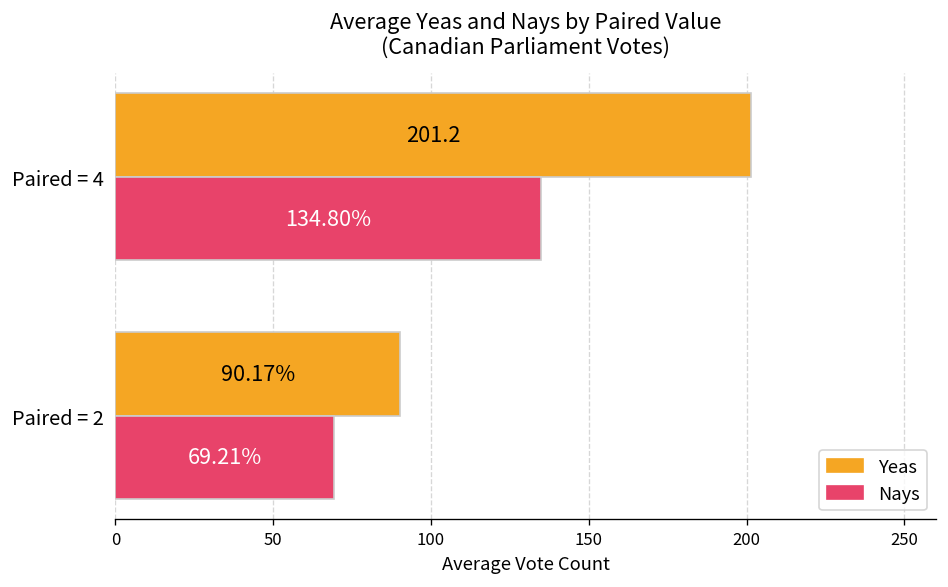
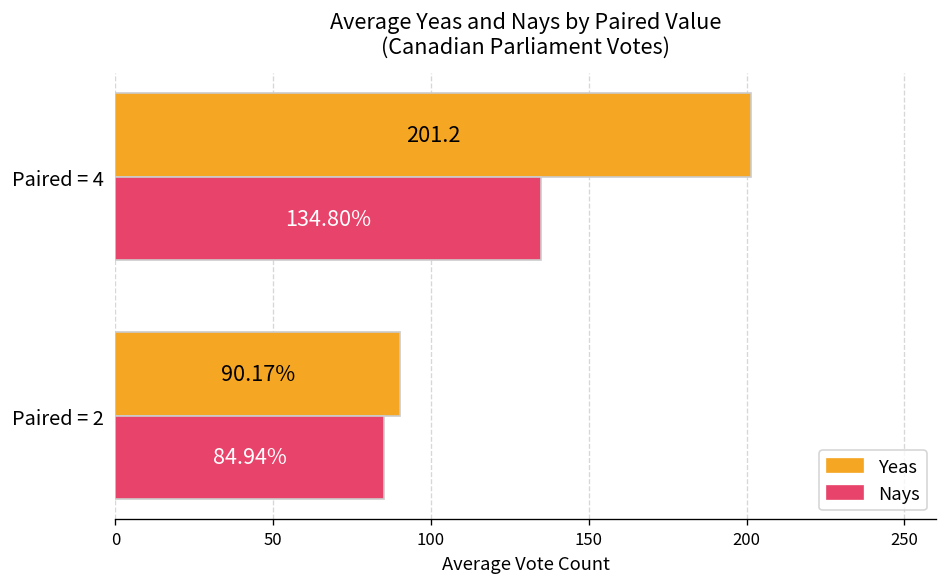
Nays, Paired = 2: 69.21% -> 84.94%
